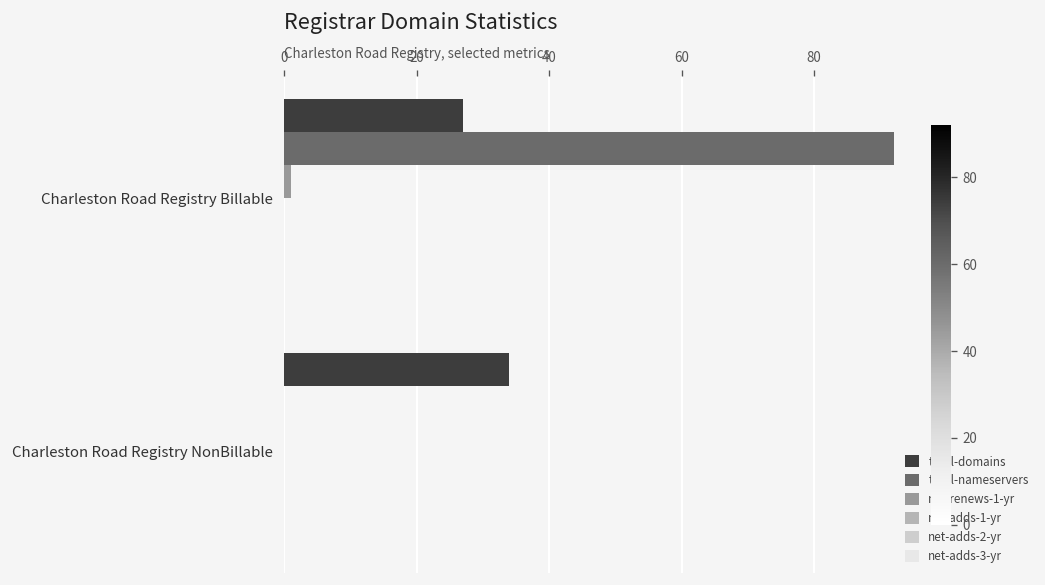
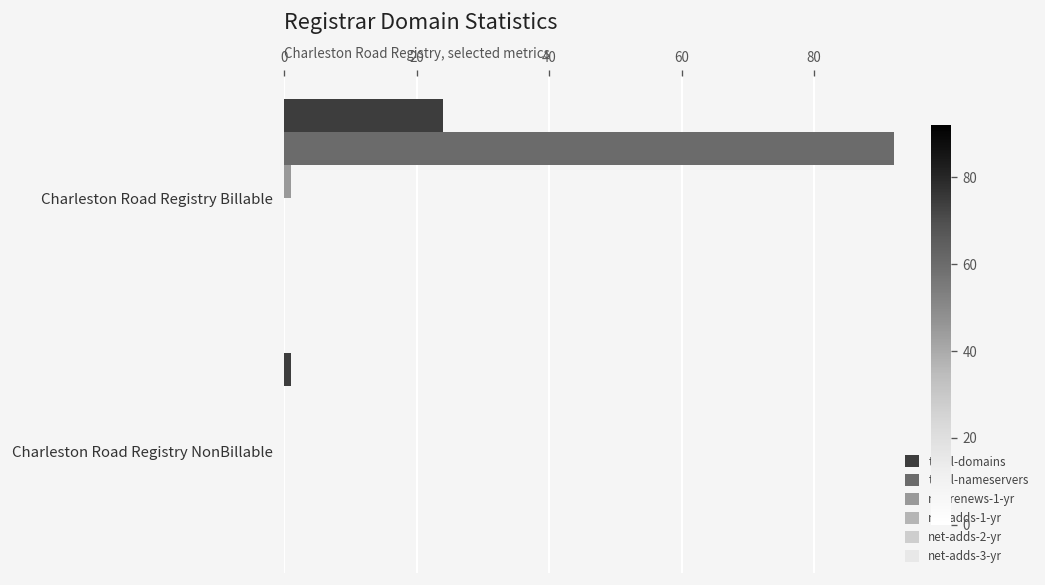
total-domains, Charleston Road Registry Billable: 27 -> 24
total-domains, Charleston Road Registry NonBillable: 34 -> 1
